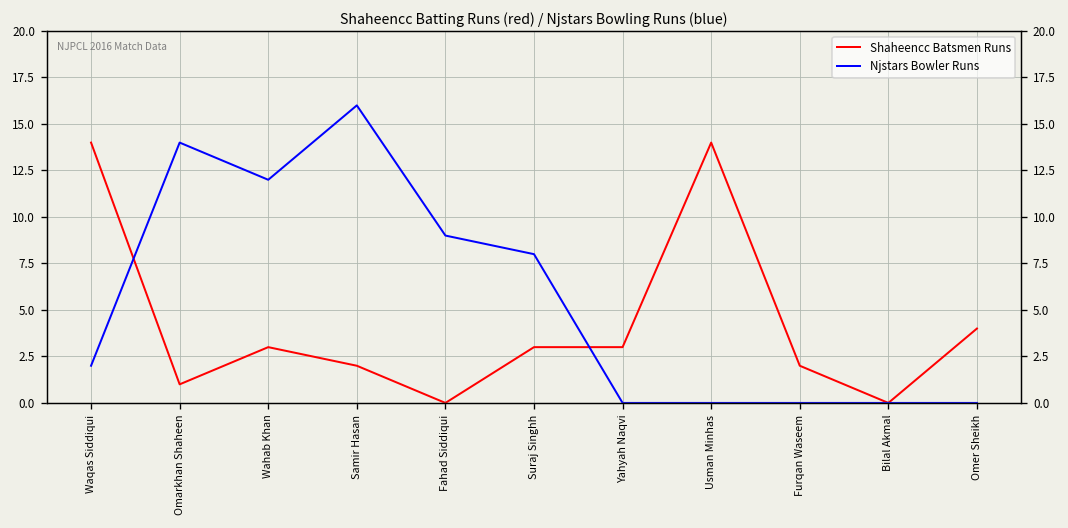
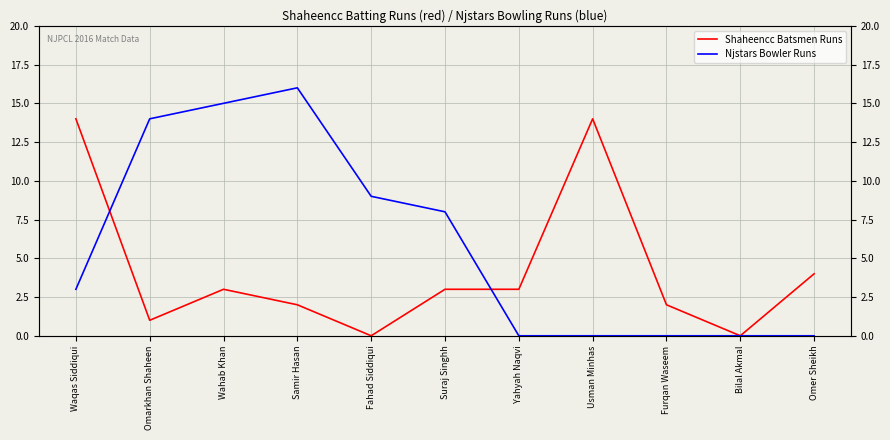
Njstars Bowler Runs, Waqas Siddiqui: 2 -> 3
Njstars Bowler Runs, Wahab Khan: 12 -> 15
